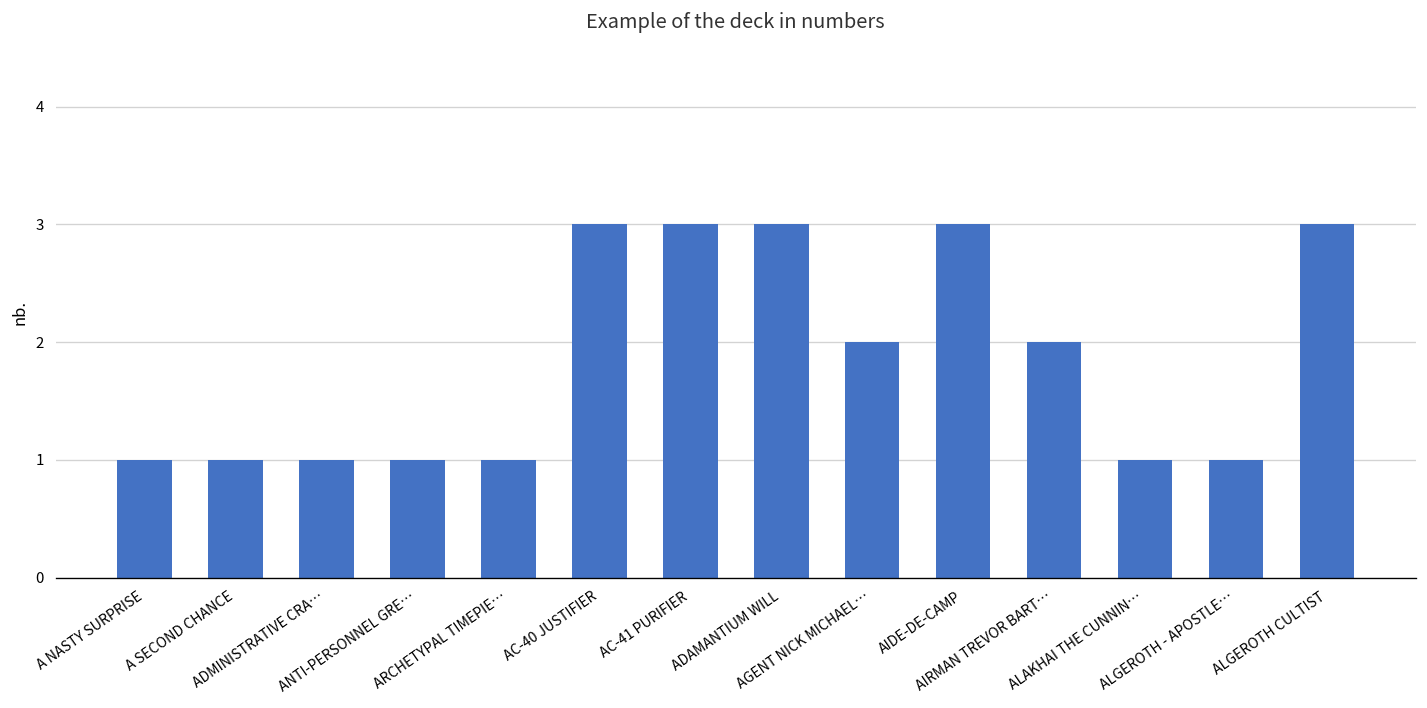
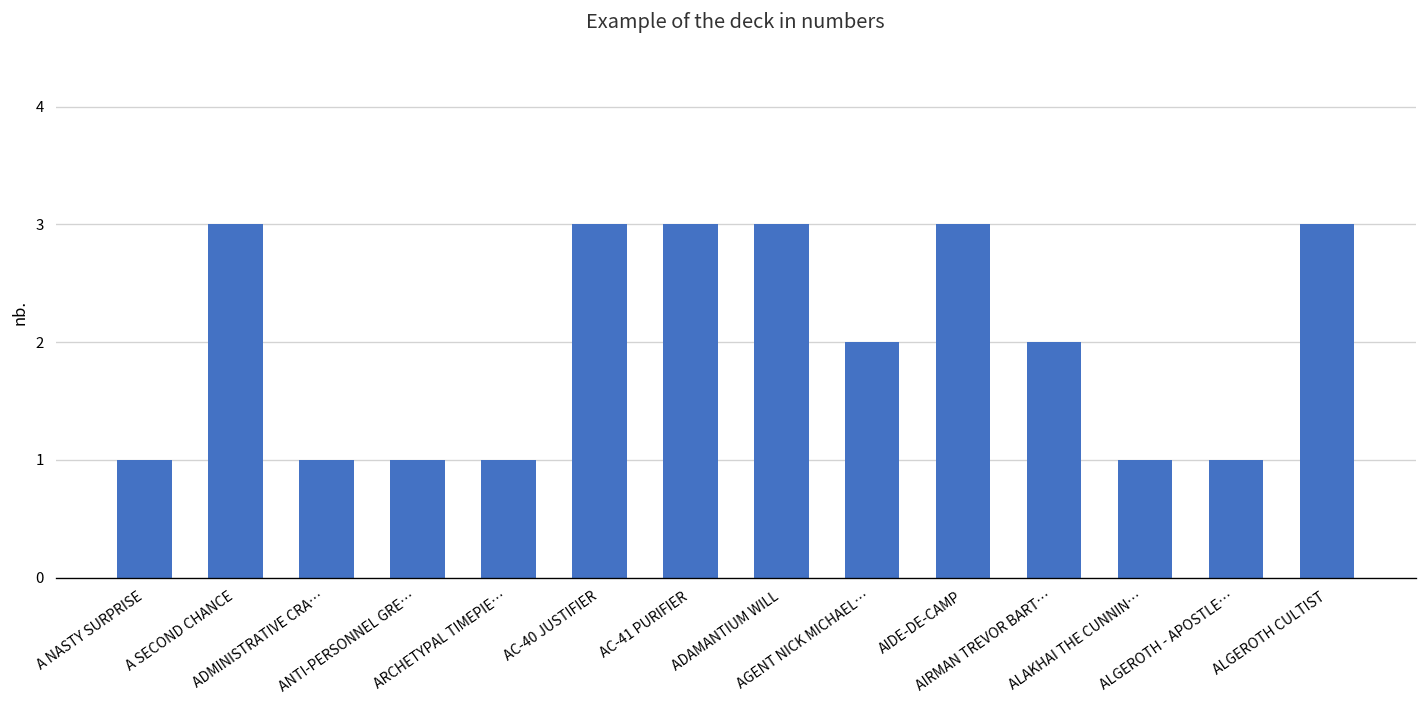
A SECOND CHANCE: 1 -> 3
